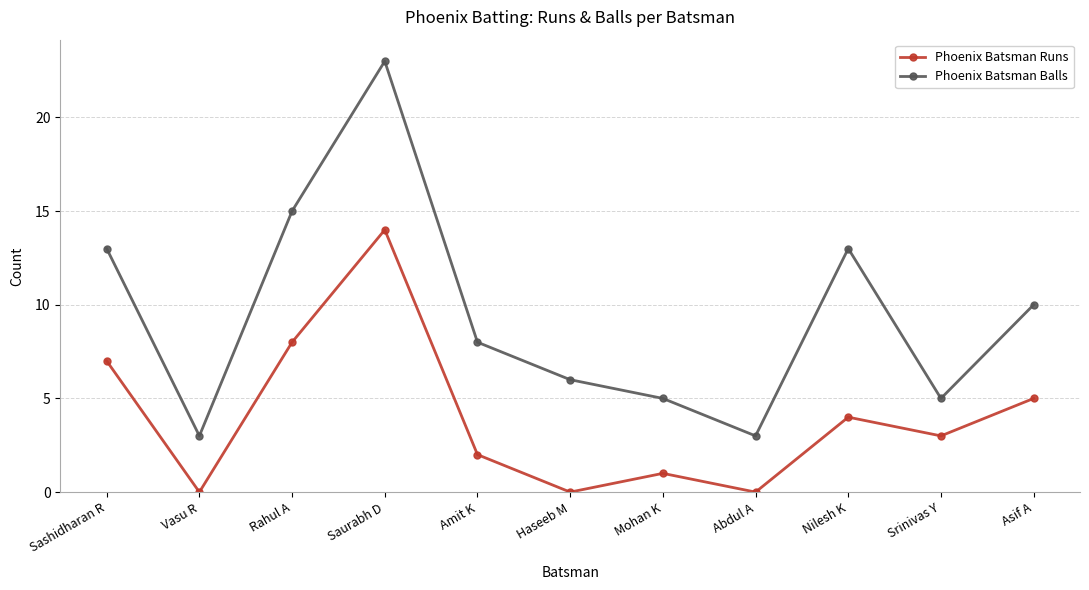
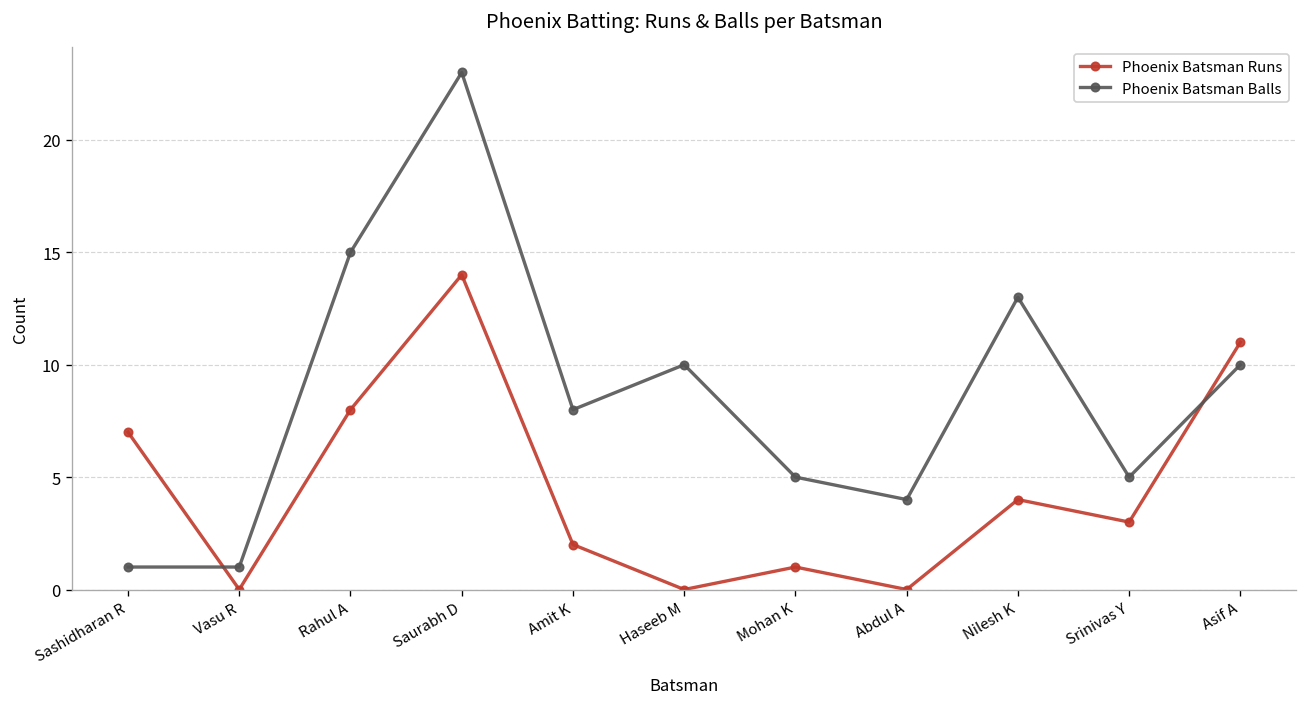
Phoenix Batsman Balls, Sashidharan R: 13 -> 1
Phoenix Batsman Balls, Vasu R: 3 -> 1
Phoenix Batsman Balls, Haseeb M: 6 -> 10
Phoenix Batsman Balls, Abdul A: 3 -> 4
Phoenix Batsman Runs, Asif A: 5 -> 11
